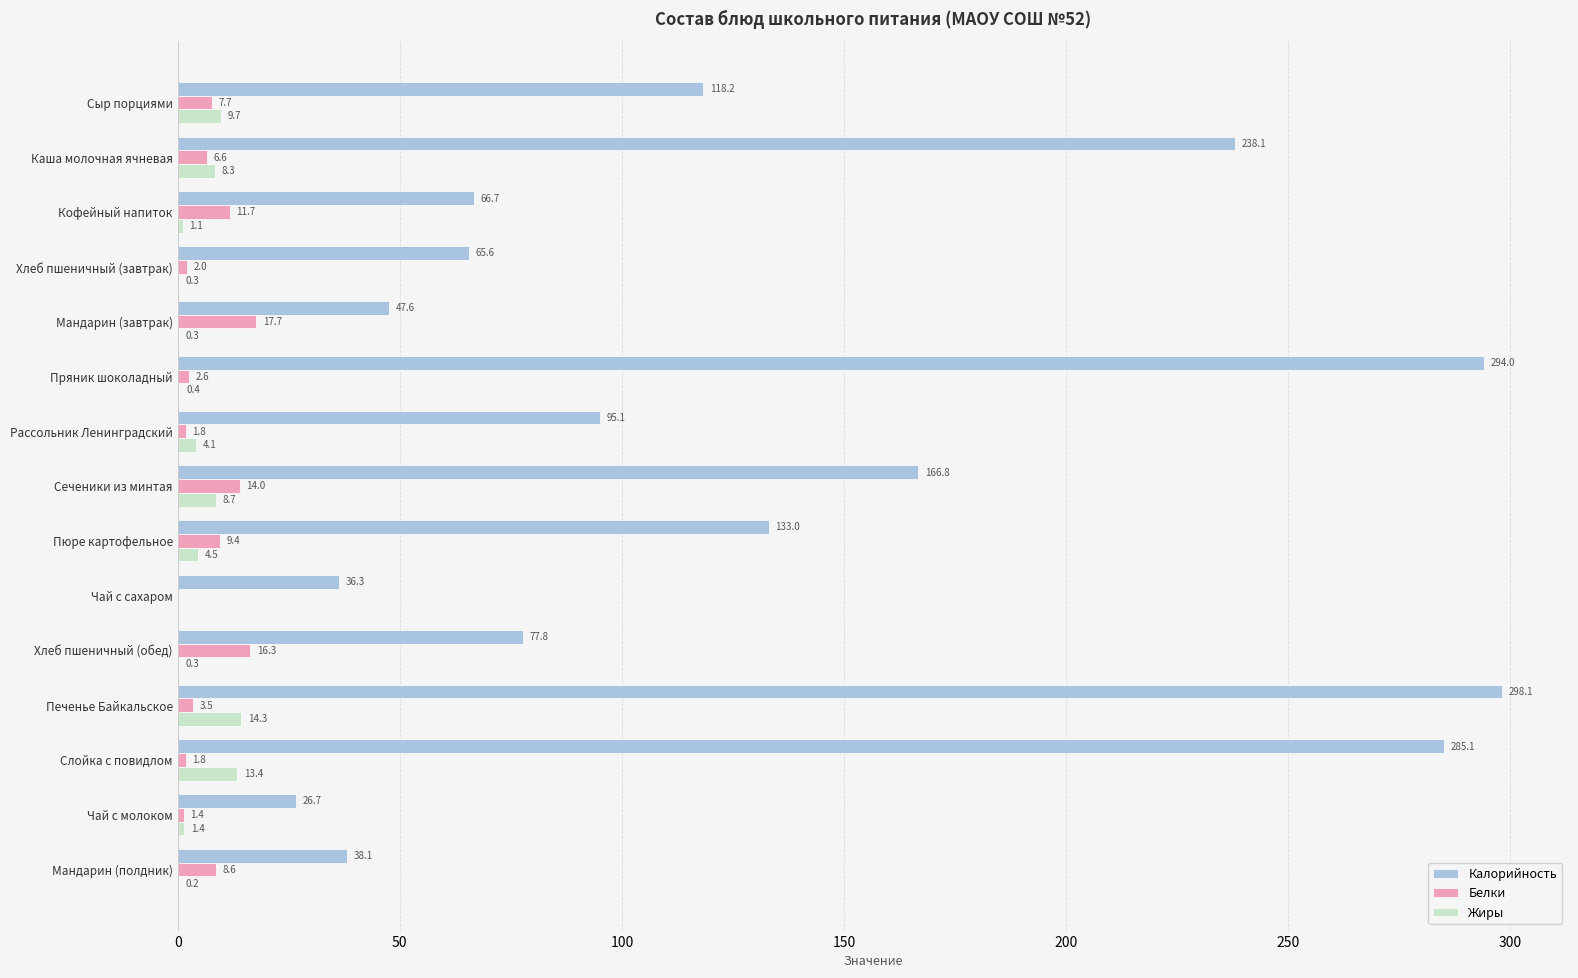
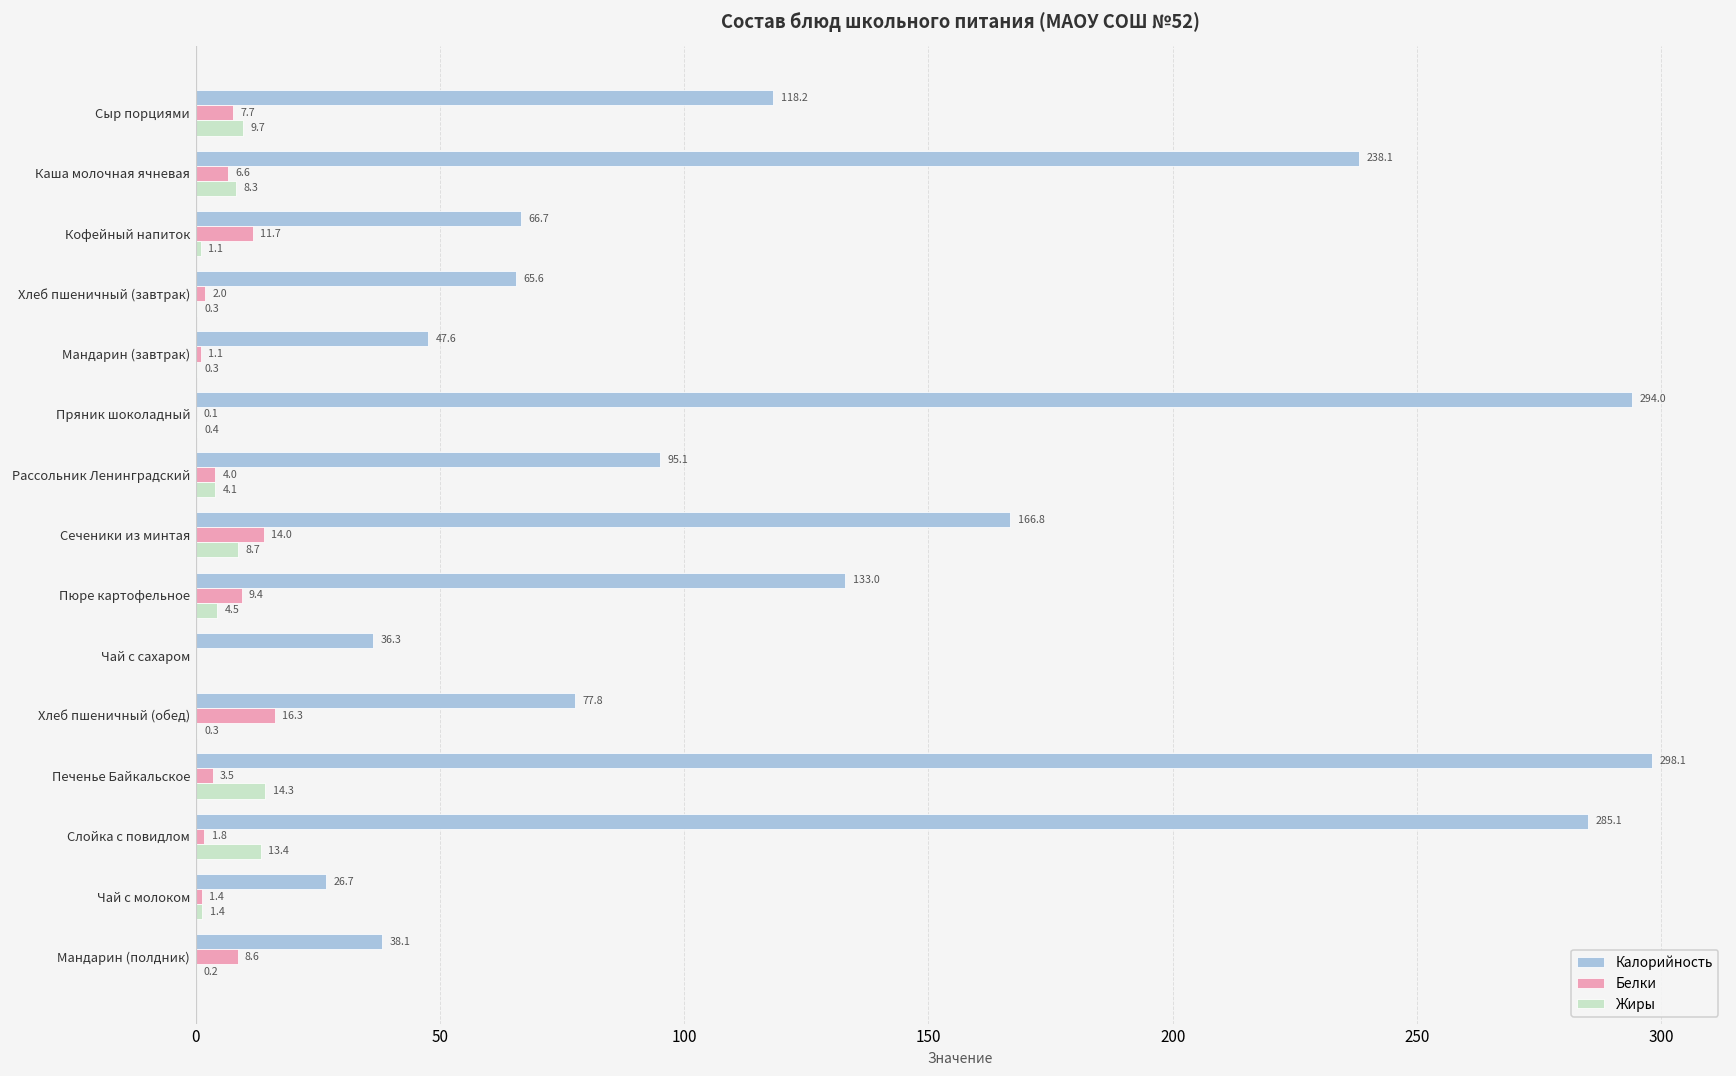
Белки, Мандарин (завтрак): 17.7 -> 1.1
Белки, Пряник шоколадный: 2.6 -> 0.1
Белки, Рассольник Ленинградский: 1.8 -> 4.0
